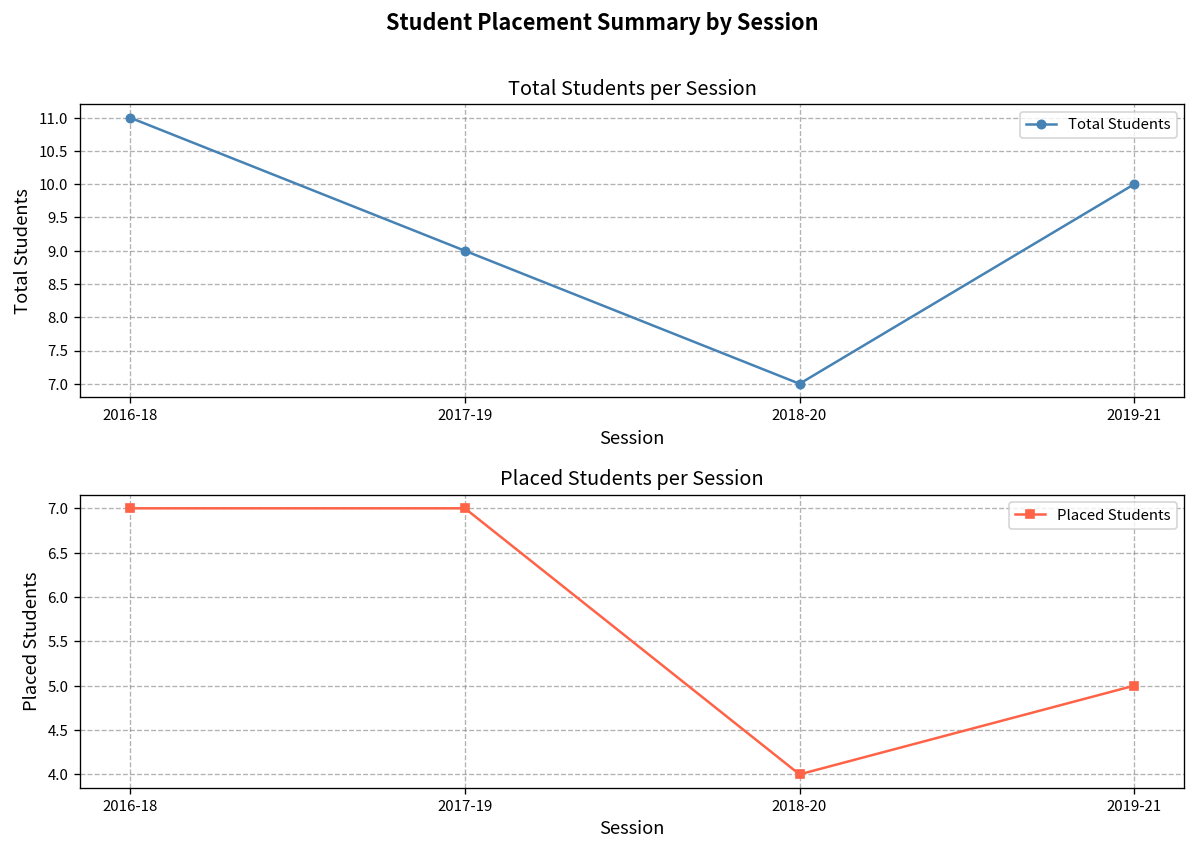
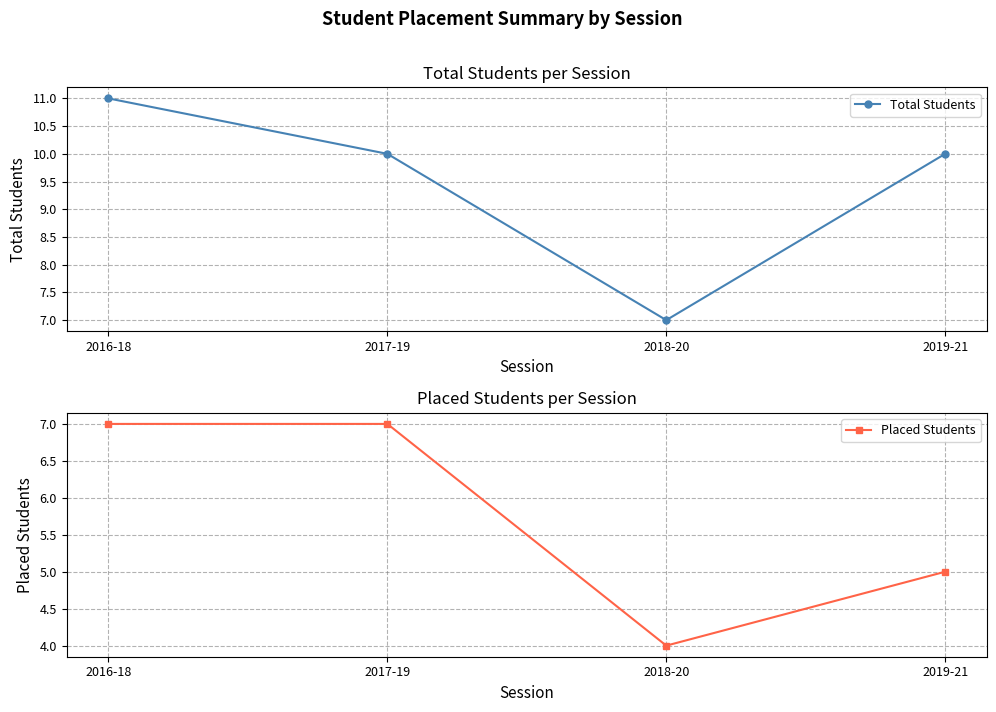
Total Students per Session, 2017-19: 9 -> 10
